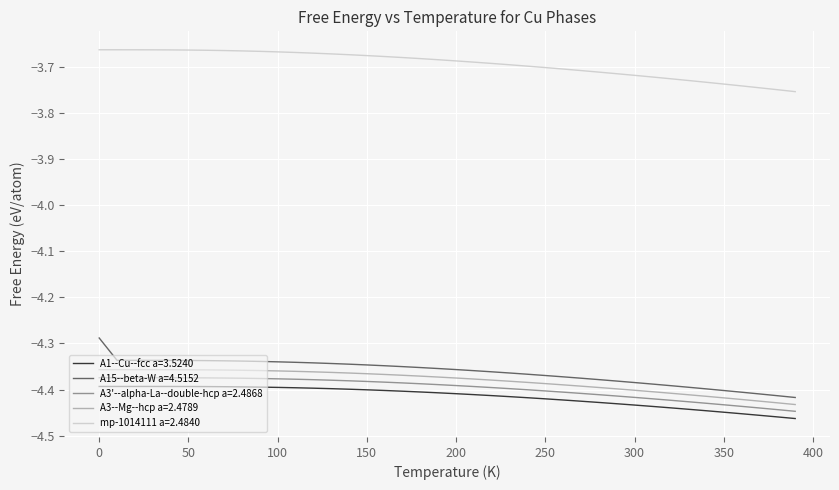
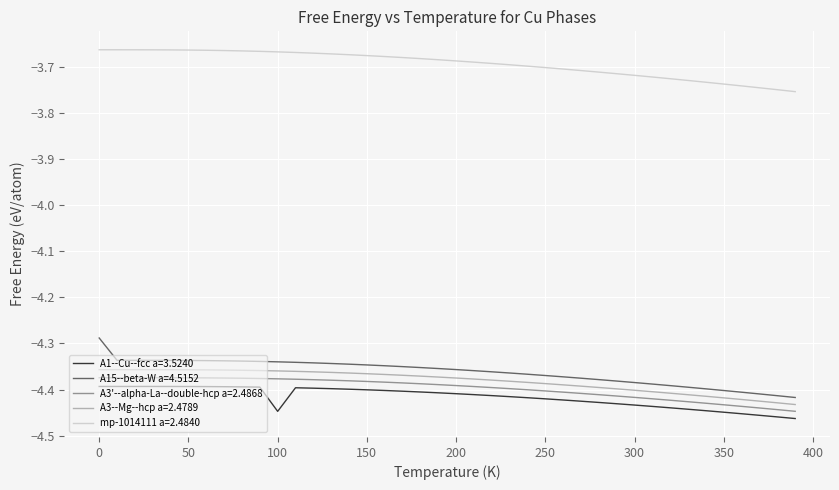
A1--Cu--fcc a=3.5240, 100: -4.40 -> -4.45
